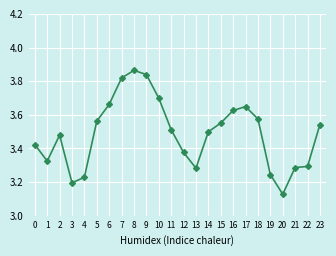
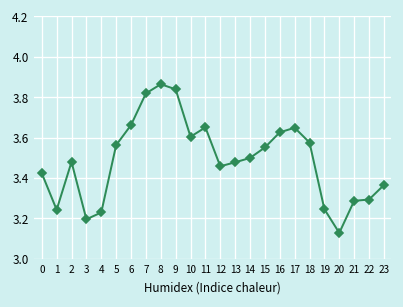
1: 3.32 -> 3.24
10: 3.70 -> 3.60
11: 3.51 -> 3.65
12: 3.38 -> 3.46
13: 3.28 -> 3.48
23: 3.54 -> 3.36
